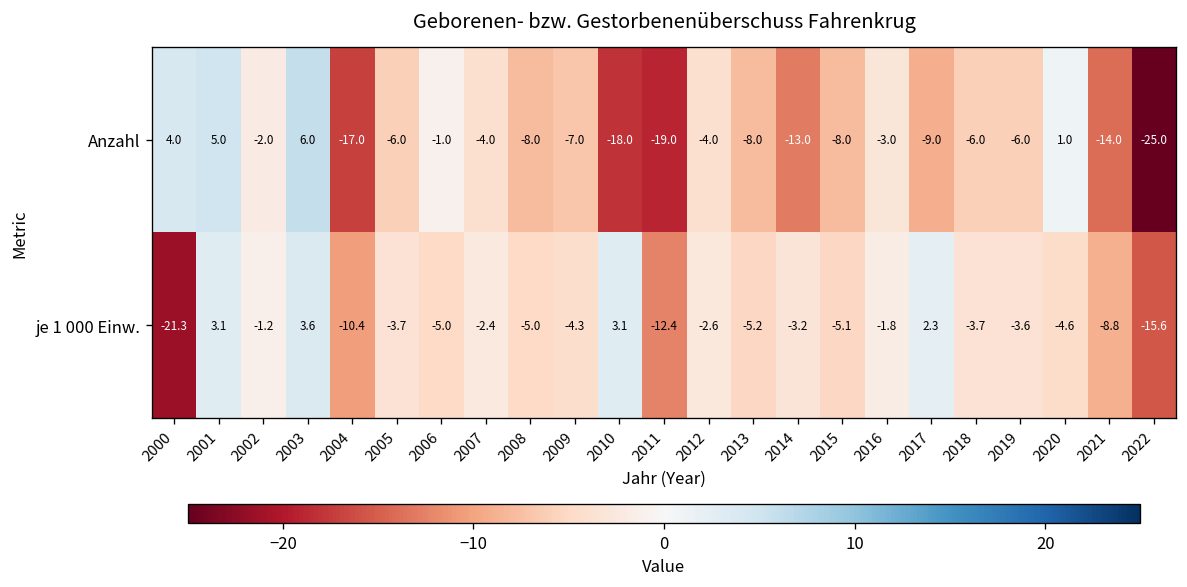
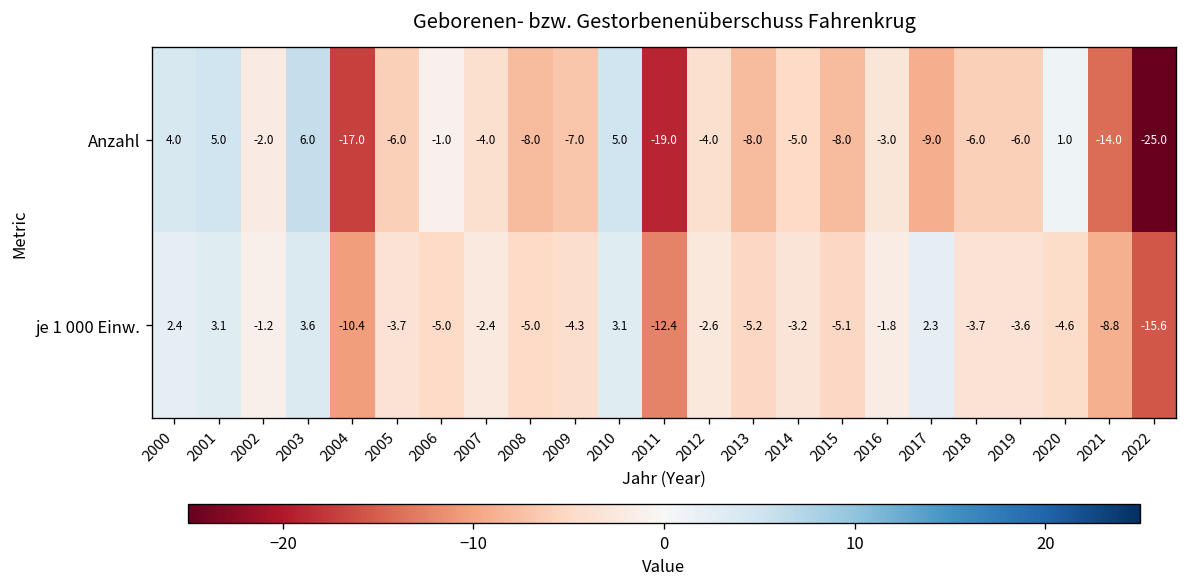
Anzahl, 2010: -18.0 -> 5.0
Anzahl, 2014: -13.0 -> -5.0
je 1 000 Einw., 2000: -21.3 -> 2.4
